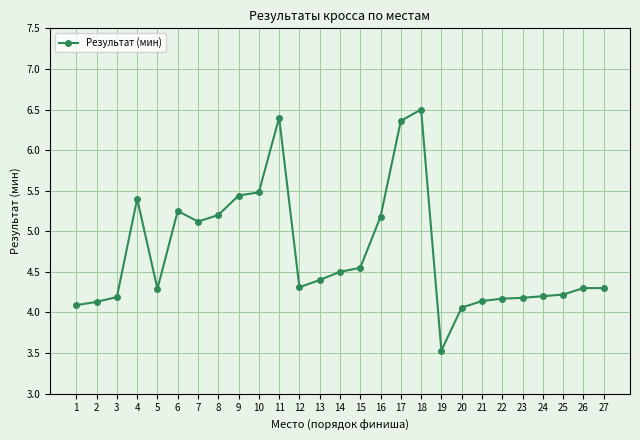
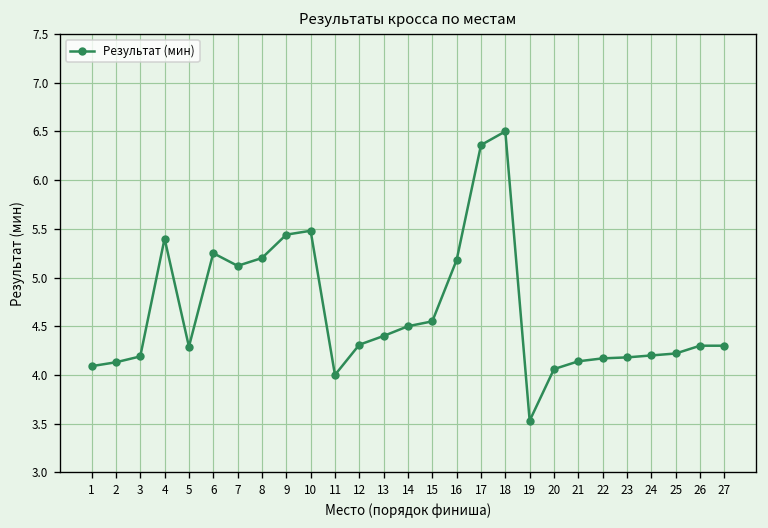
11: 6.4 -> 4.0
